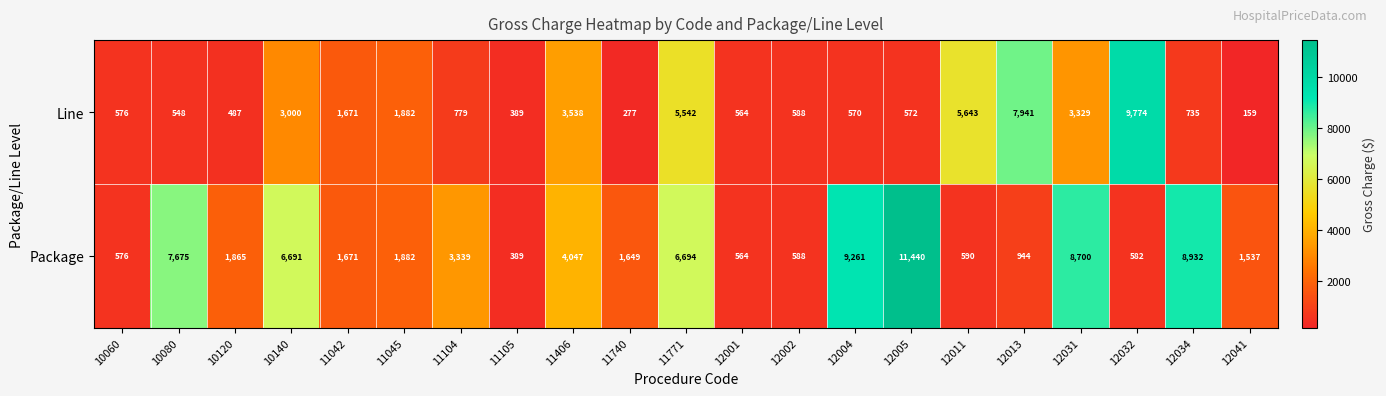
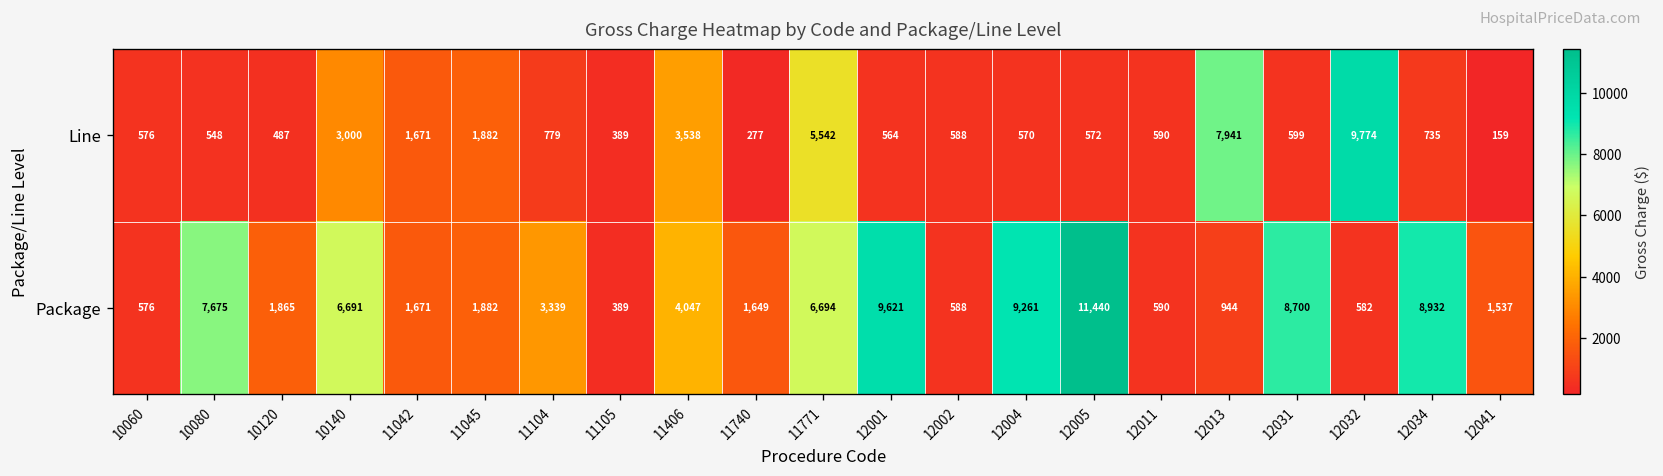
Line, 12011: 5,643 -> 590
Line, 12031: 3,329 -> 599
Package, 12001: 564 -> 9,621
